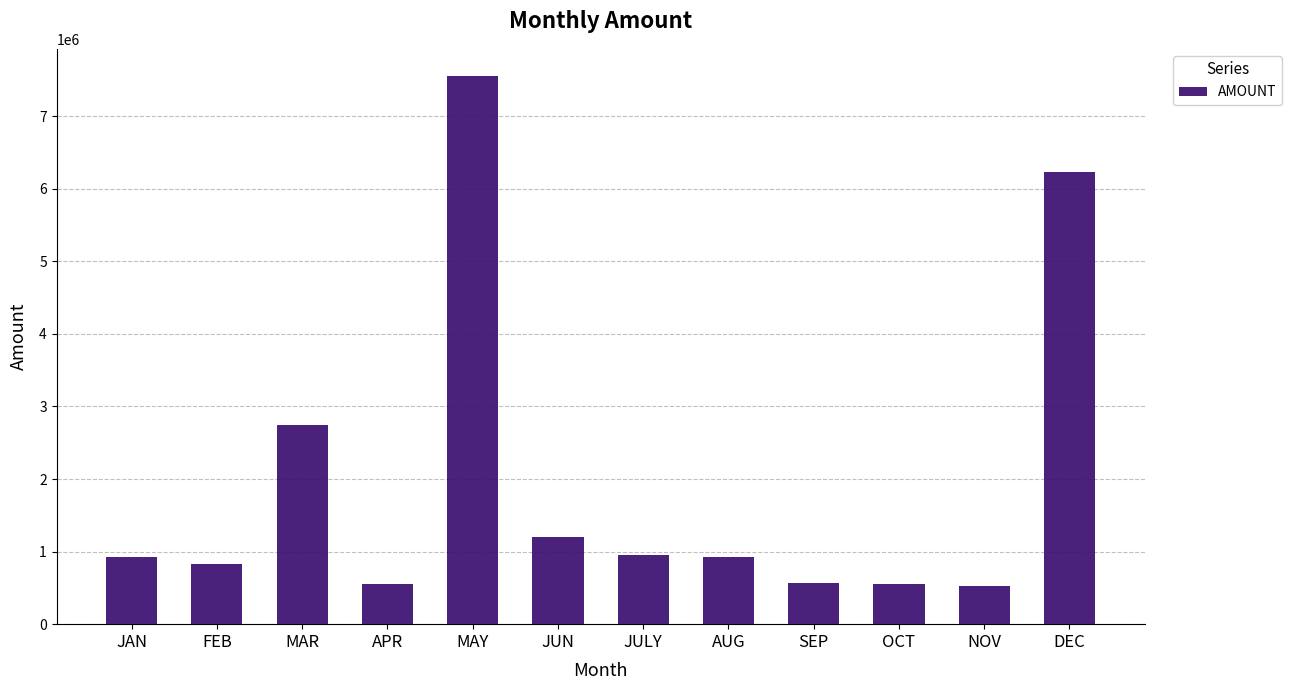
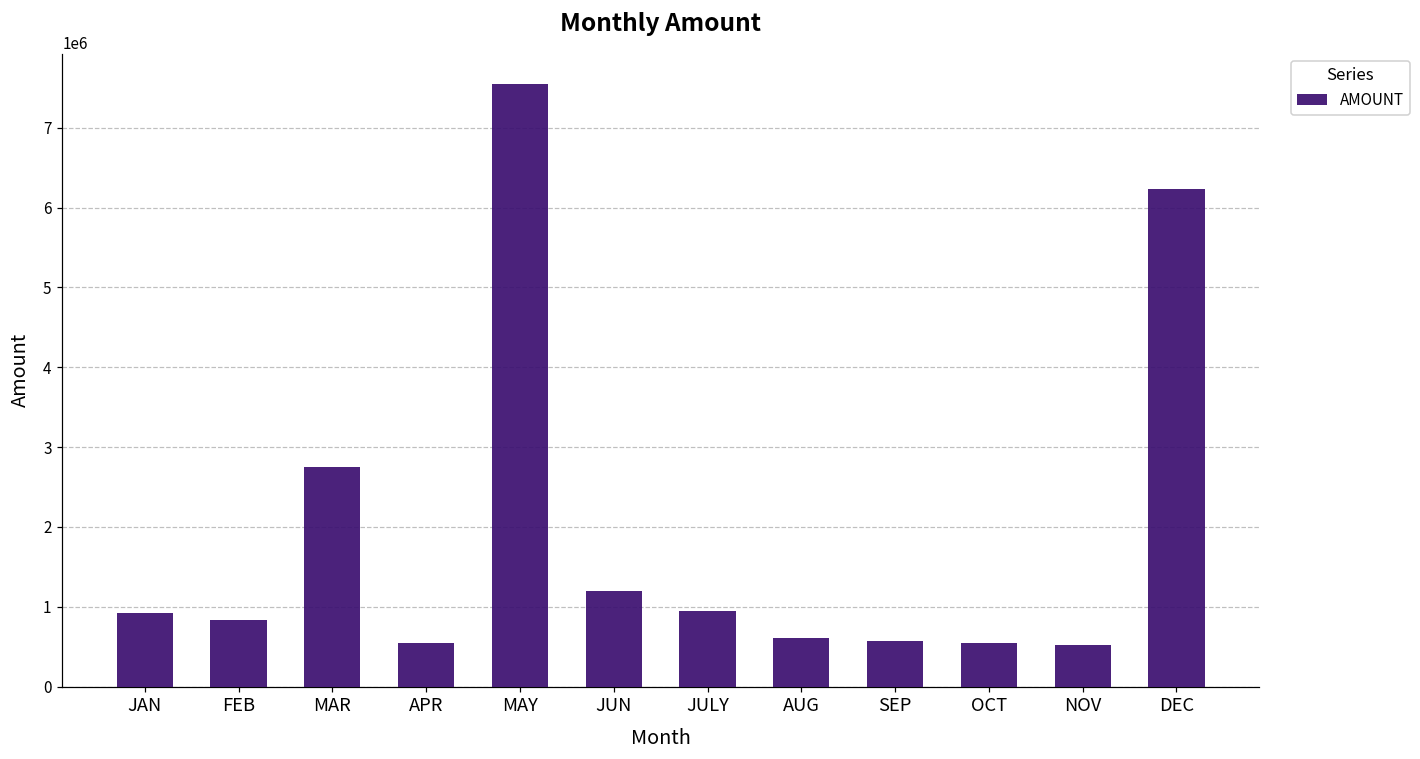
AUG: 900000 -> 600000
